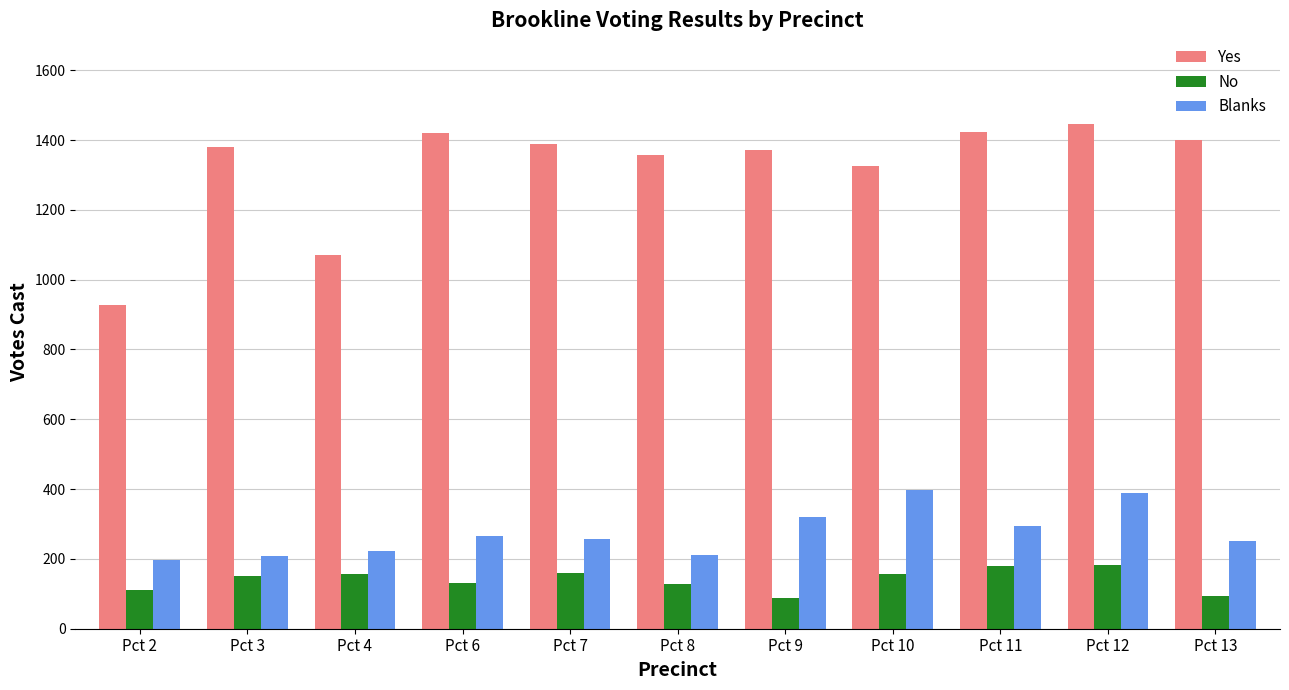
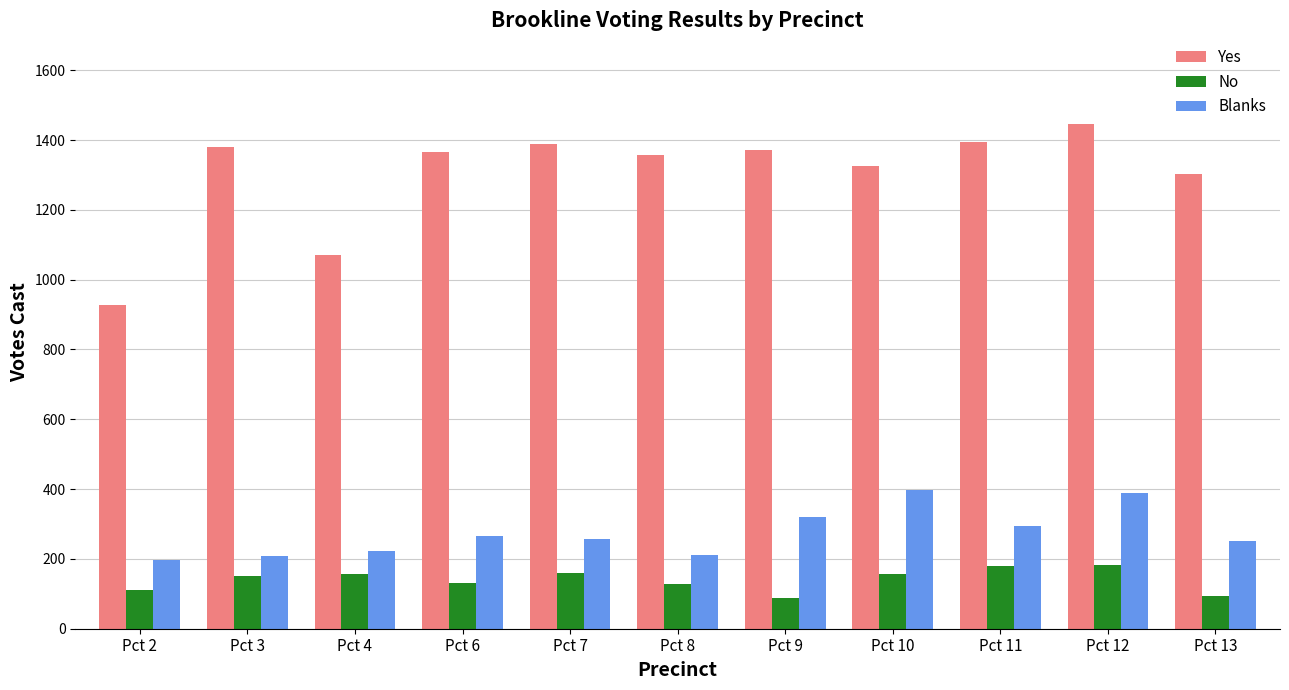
Yes, Pct 6: 1420 -> 1370
Yes, Pct 11: 1420 -> 1390
Yes, Pct 13: 1400 -> 1300
